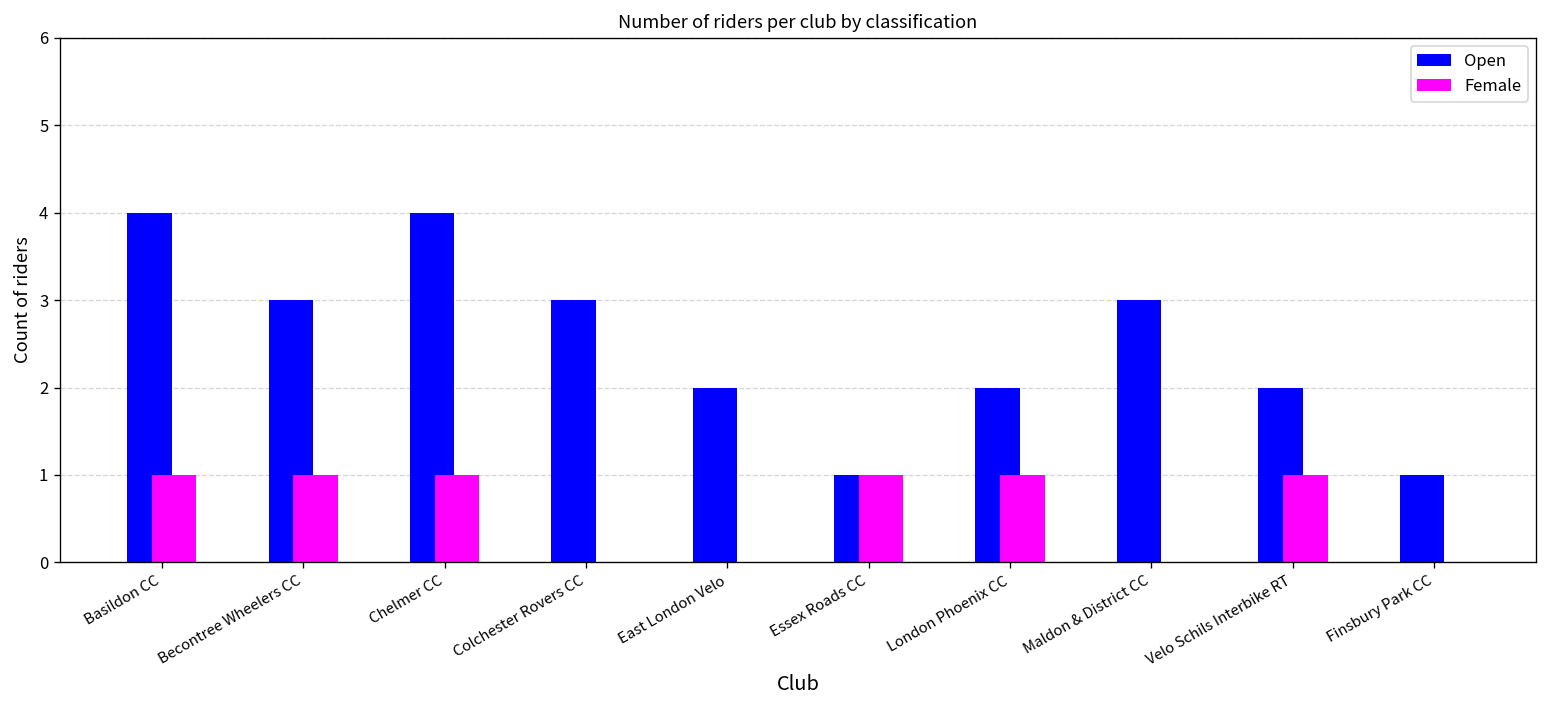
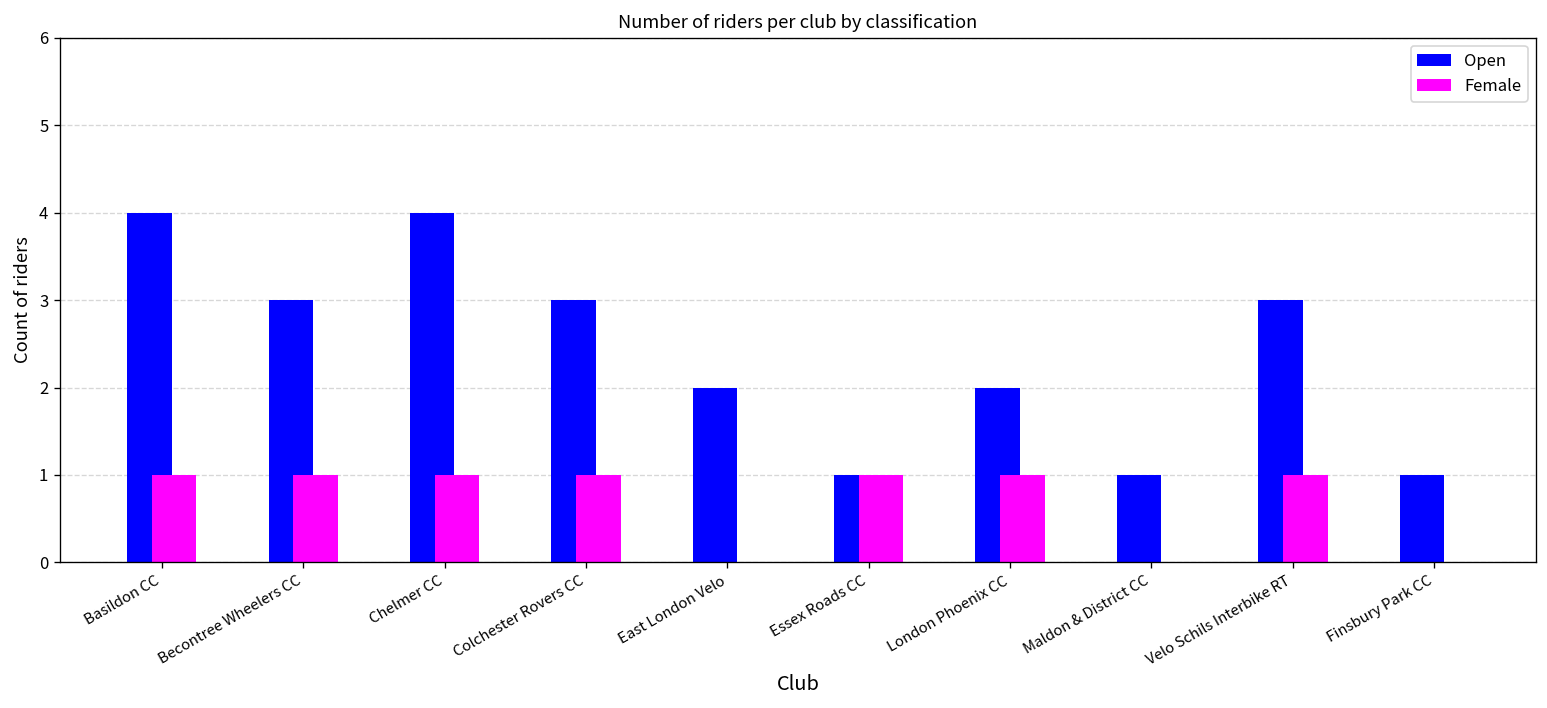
Female, Colchester Rovers CC: 0 -> 1
Open, Maldon & District CC: 3 -> 1
Open, Velo Schils Interbike RT: 2 -> 3
